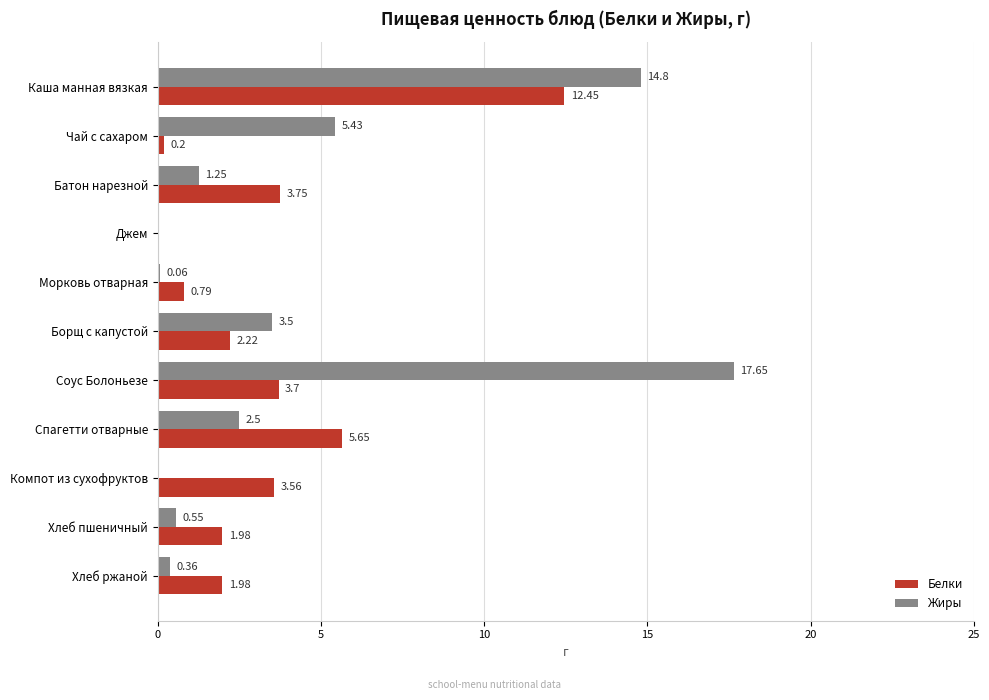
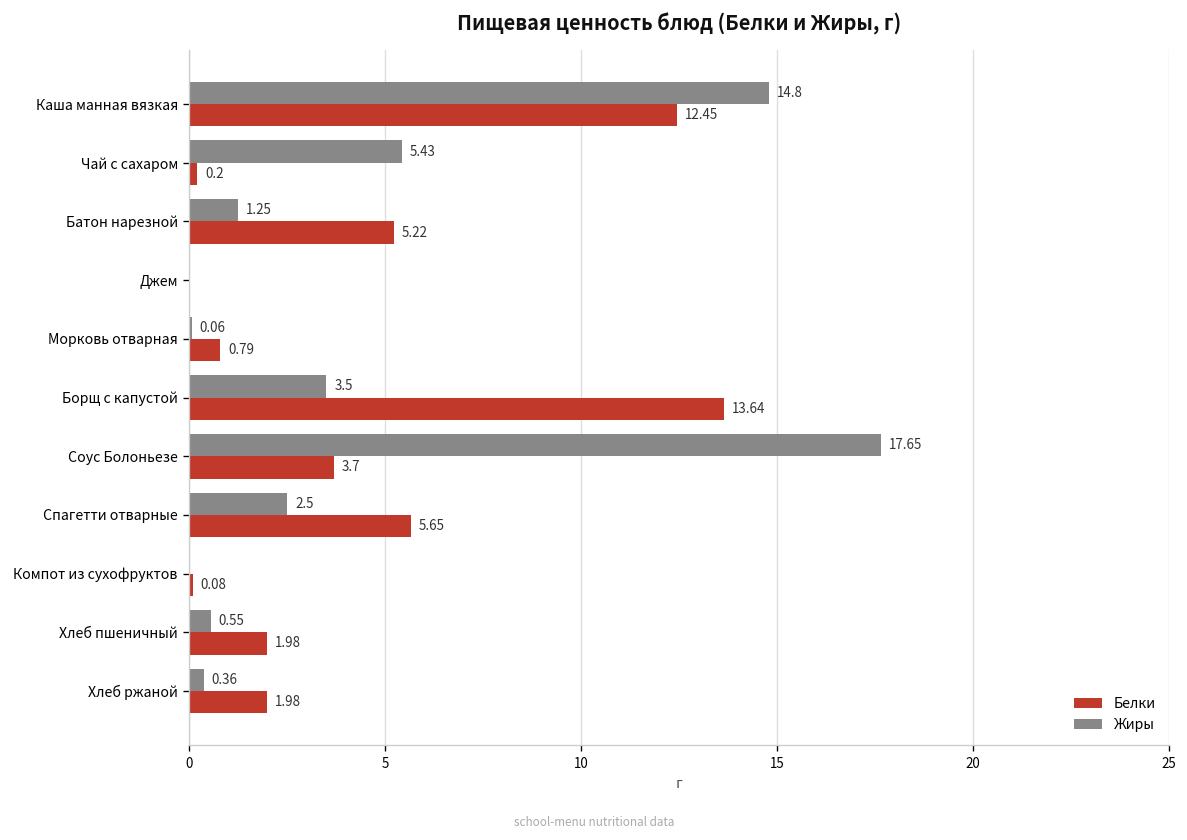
Белки, Батон нарезной: 3.75 -> 5.22
Белки, Борщ с капустой: 2.22 -> 13.64
Белки, Компот из сухофруктов: 3.56 -> 0.08
